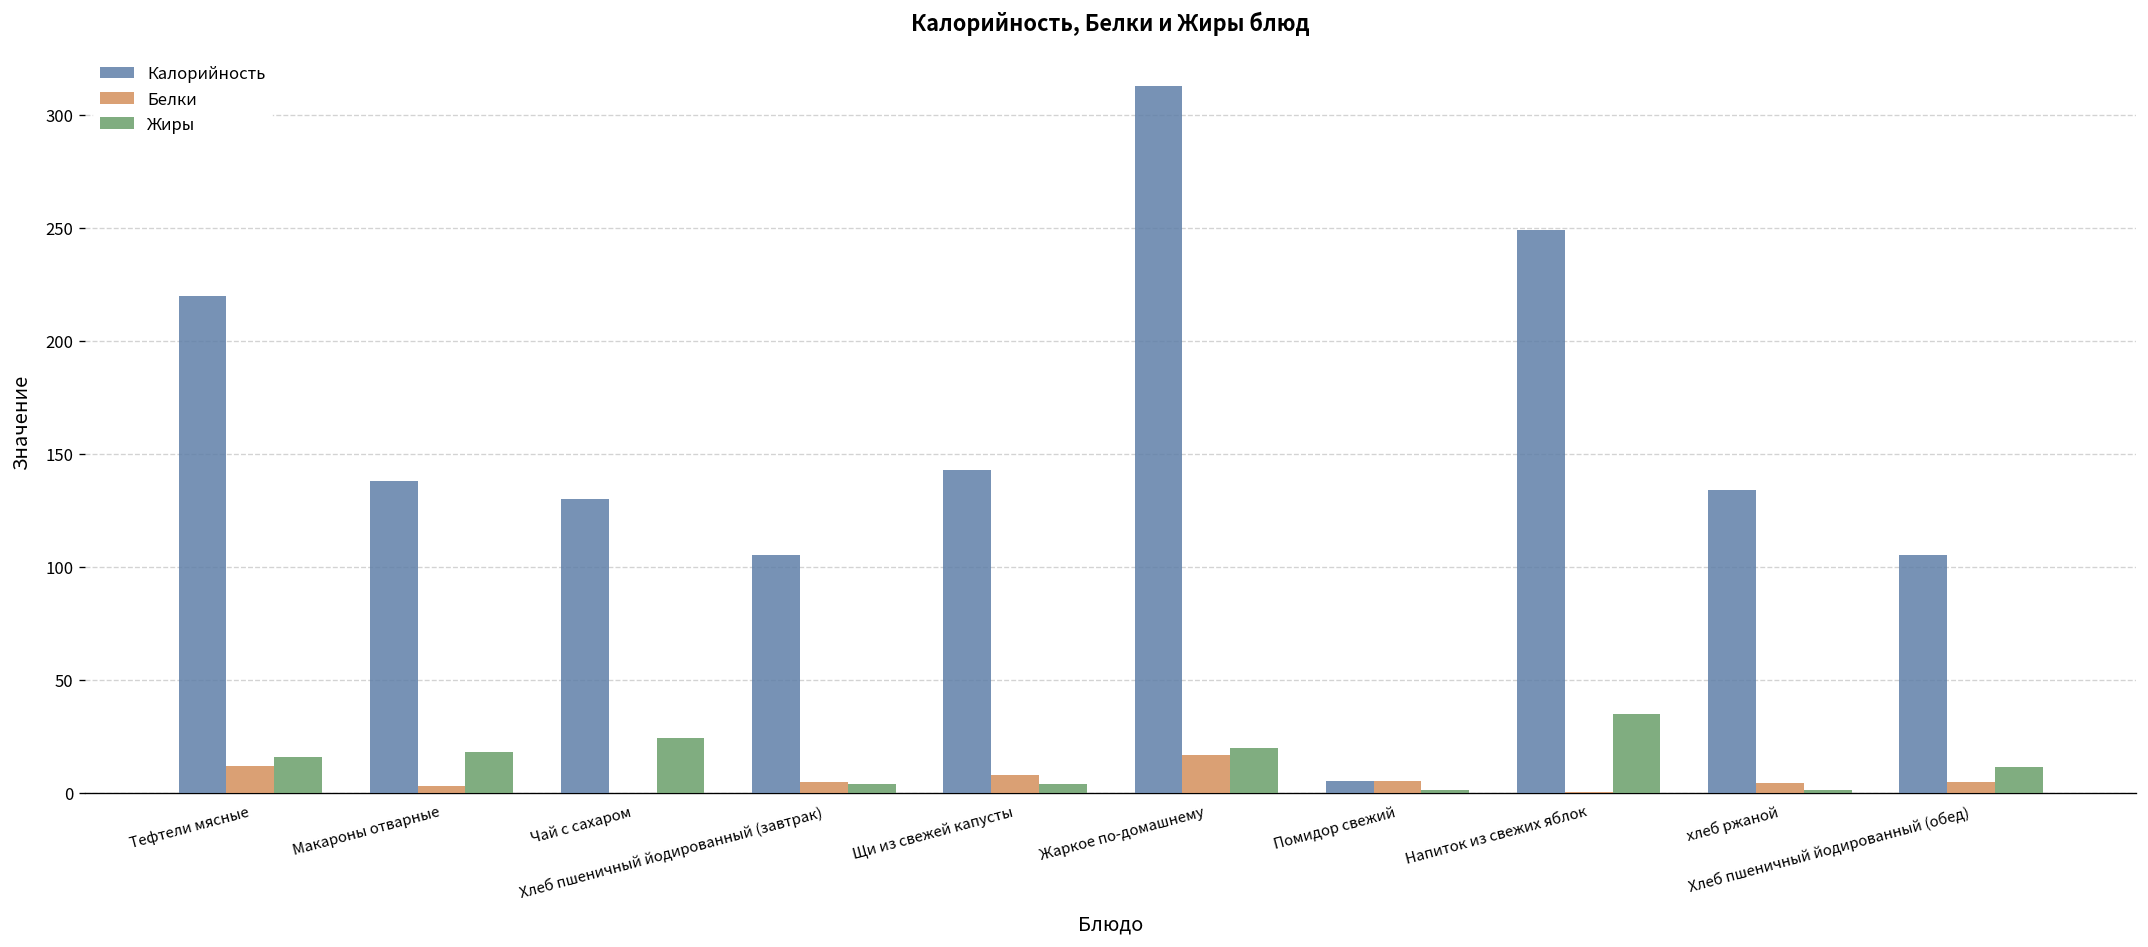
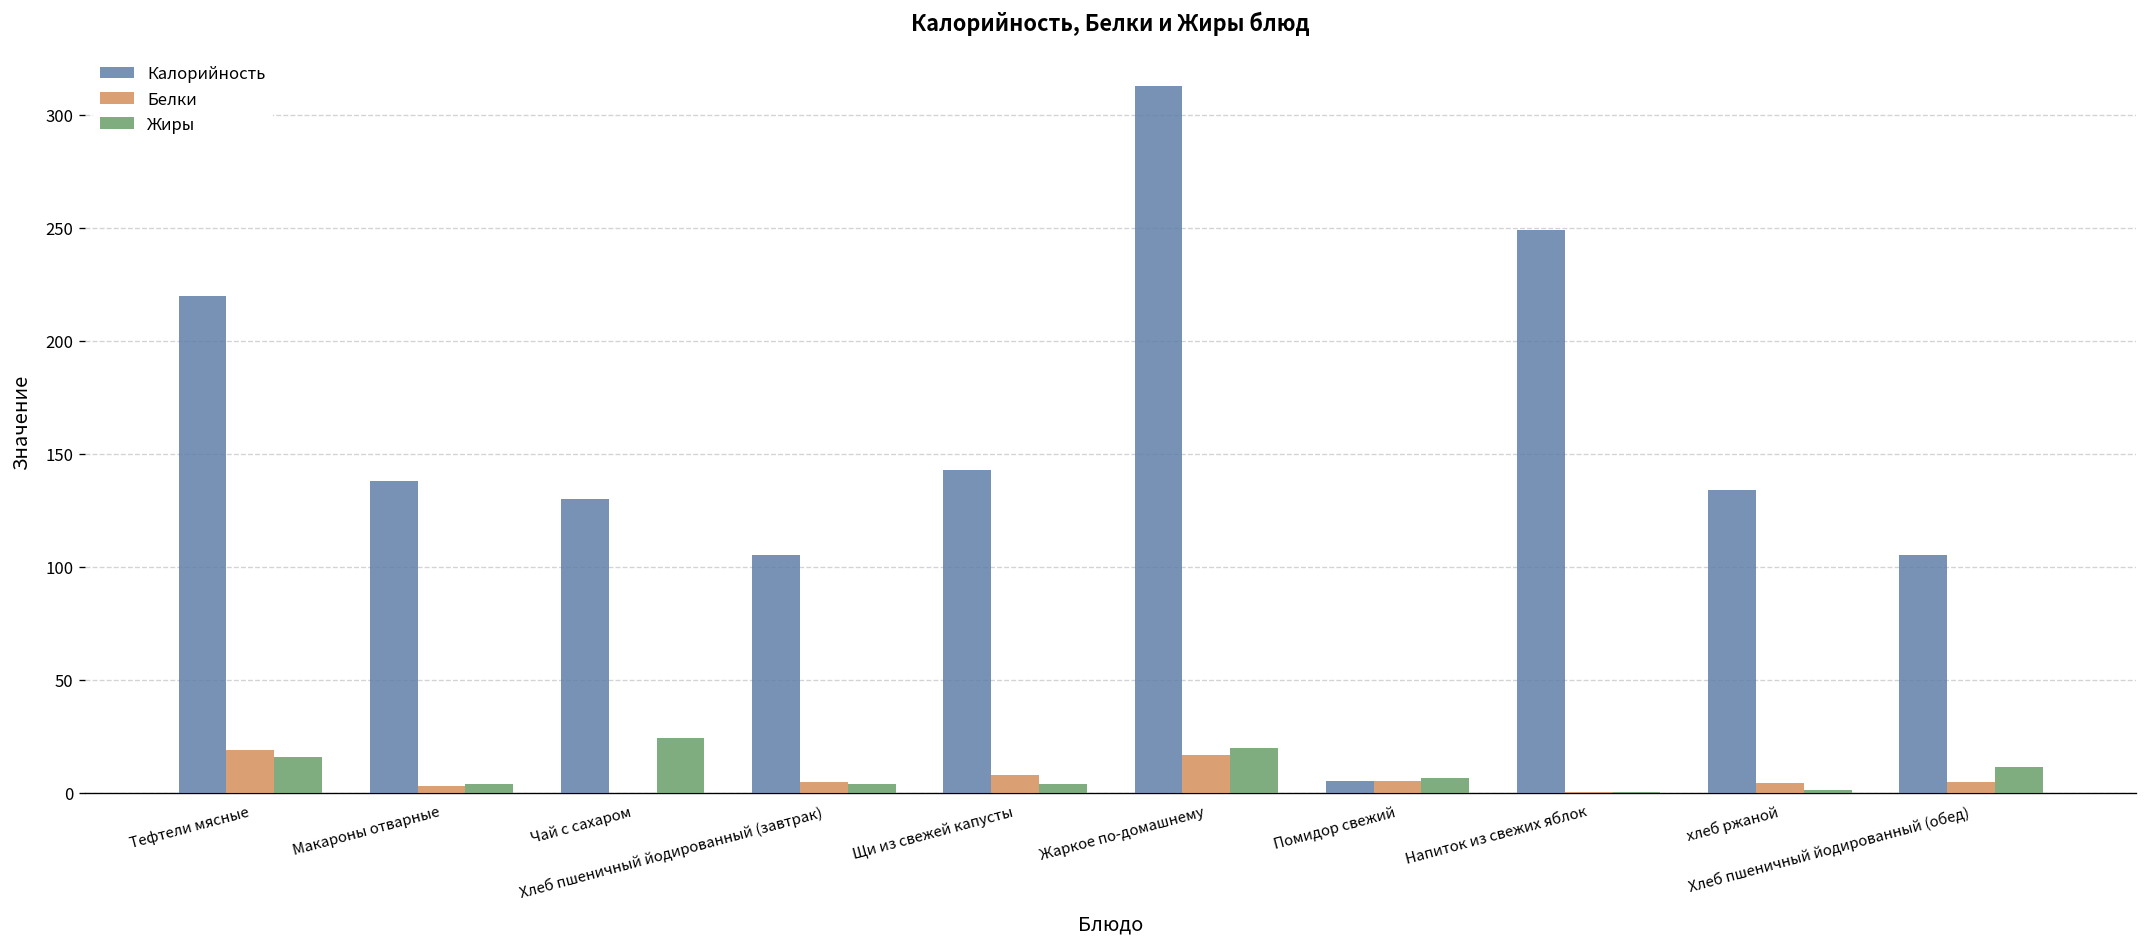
Белки, Тефтели мясные: 12 -> 19
Жиры, Макароны отварные: 18 -> 4
Жиры, Помидор свежий: 1 -> 6
Жиры, Напиток из свежих яблок: 35 -> 0
